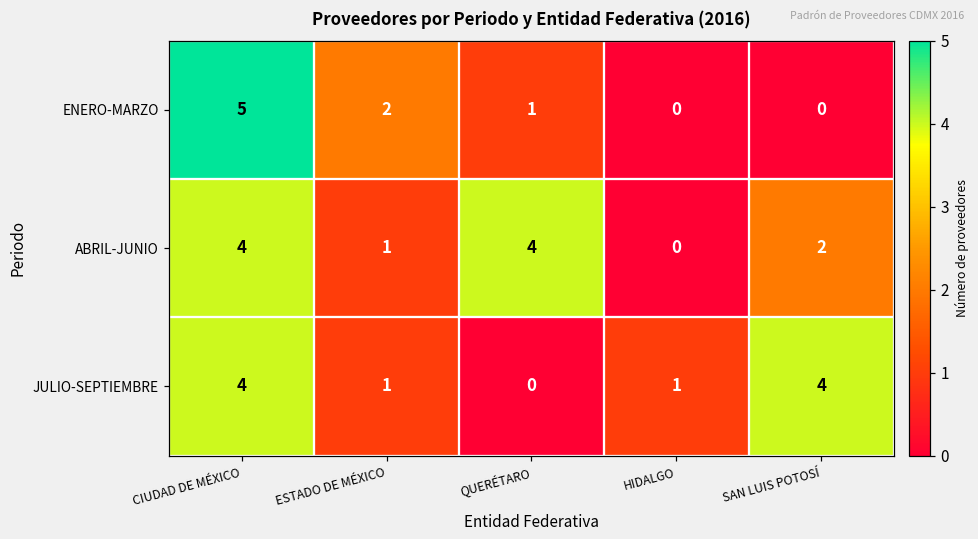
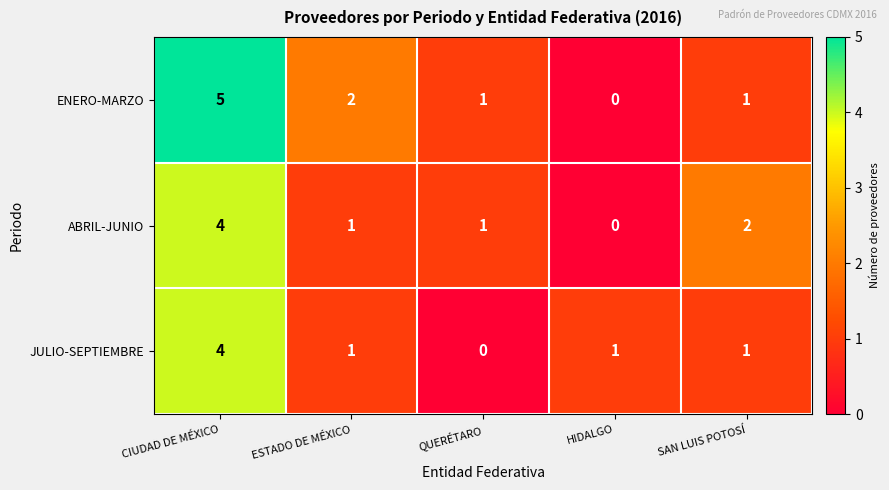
ENERO-MARZO, SAN LUIS POTOSÍ: 0 -> 1
ABRIL-JUNIO, QUERÉTARO: 4 -> 1
JULIO-SEPTIEMBRE, SAN LUIS POTOSÍ: 4 -> 1
